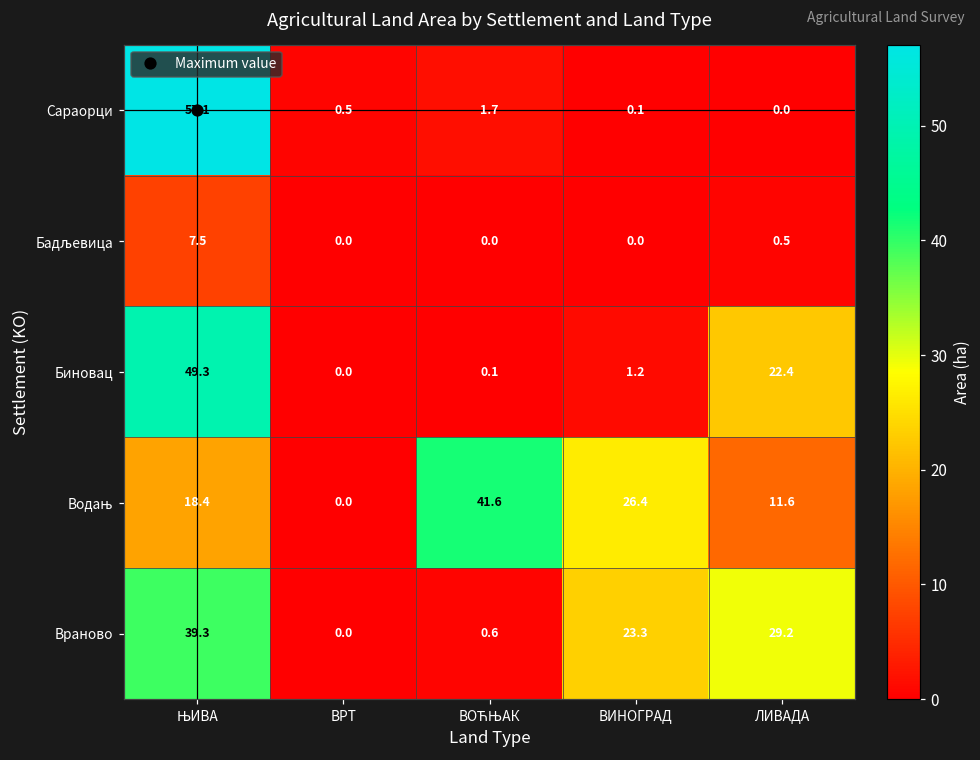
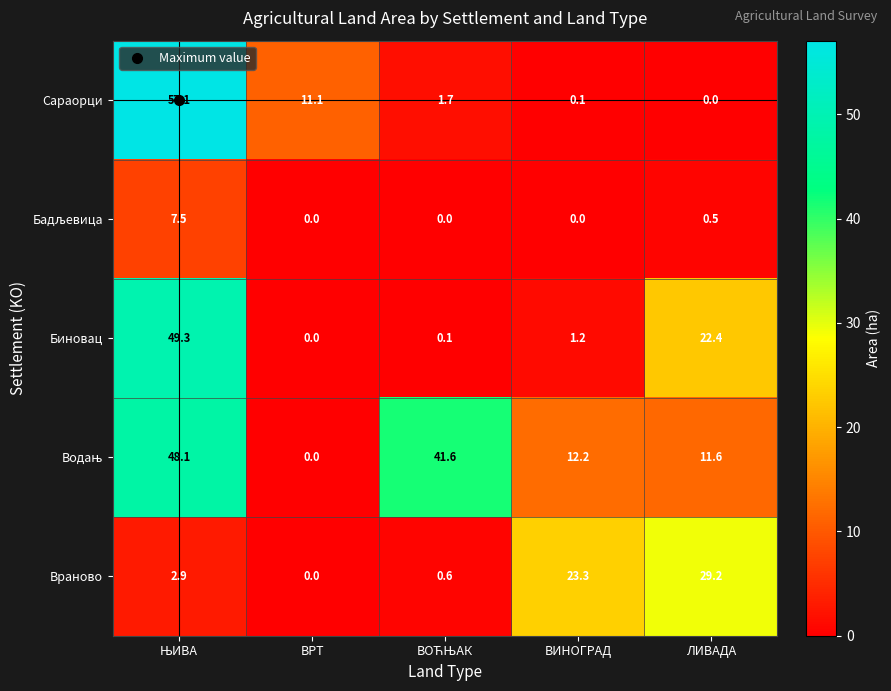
Сараорци, ВРТ: 0.5 -> 11.1
Водањ, ЊИВА: 18.4 -> 48.1
Водањ, ВИНОГРАД: 26.4 -> 12.2
Враново, ЊИВА: 39.3 -> 2.9
